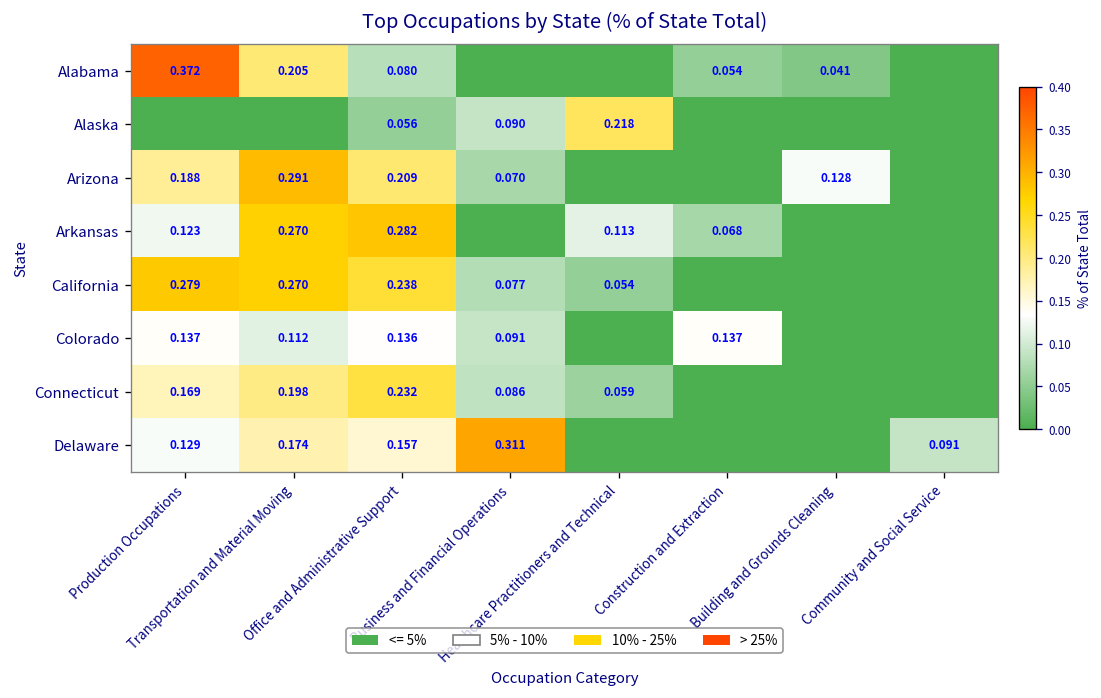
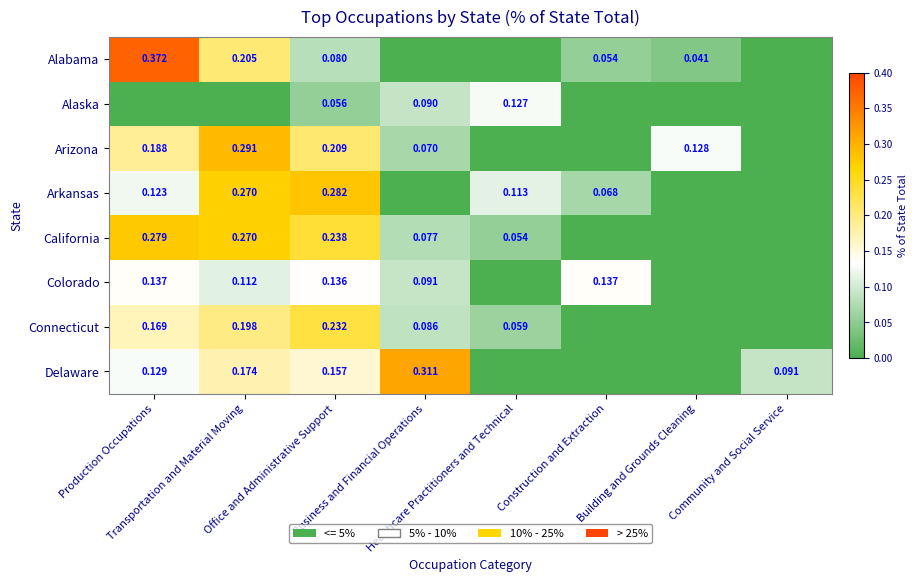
Alaska, Healthcare Practitioners and Technical: 0.218 -> 0.127
